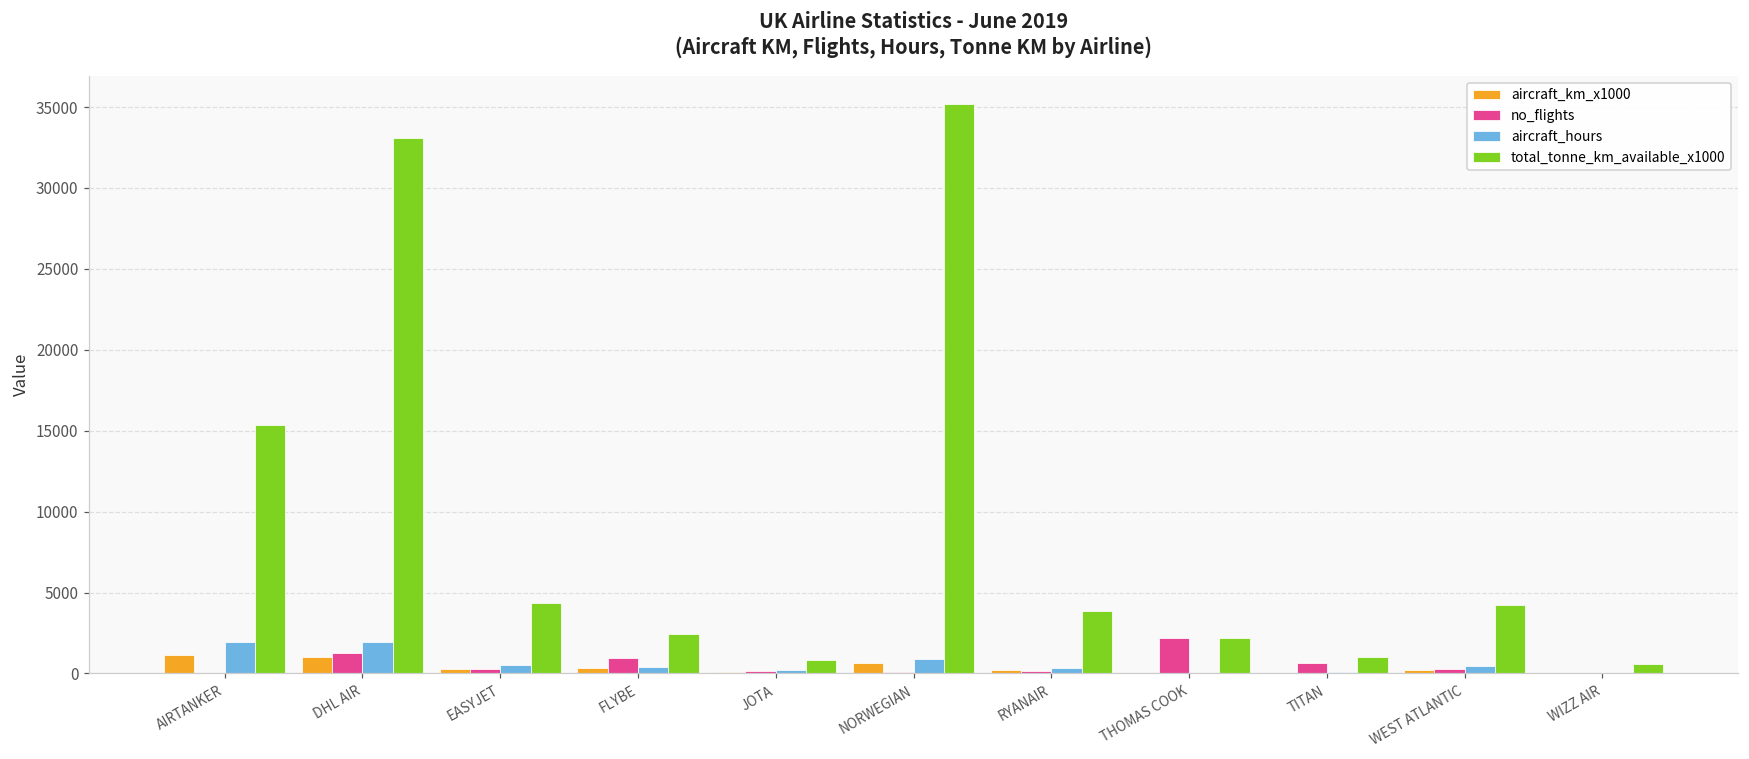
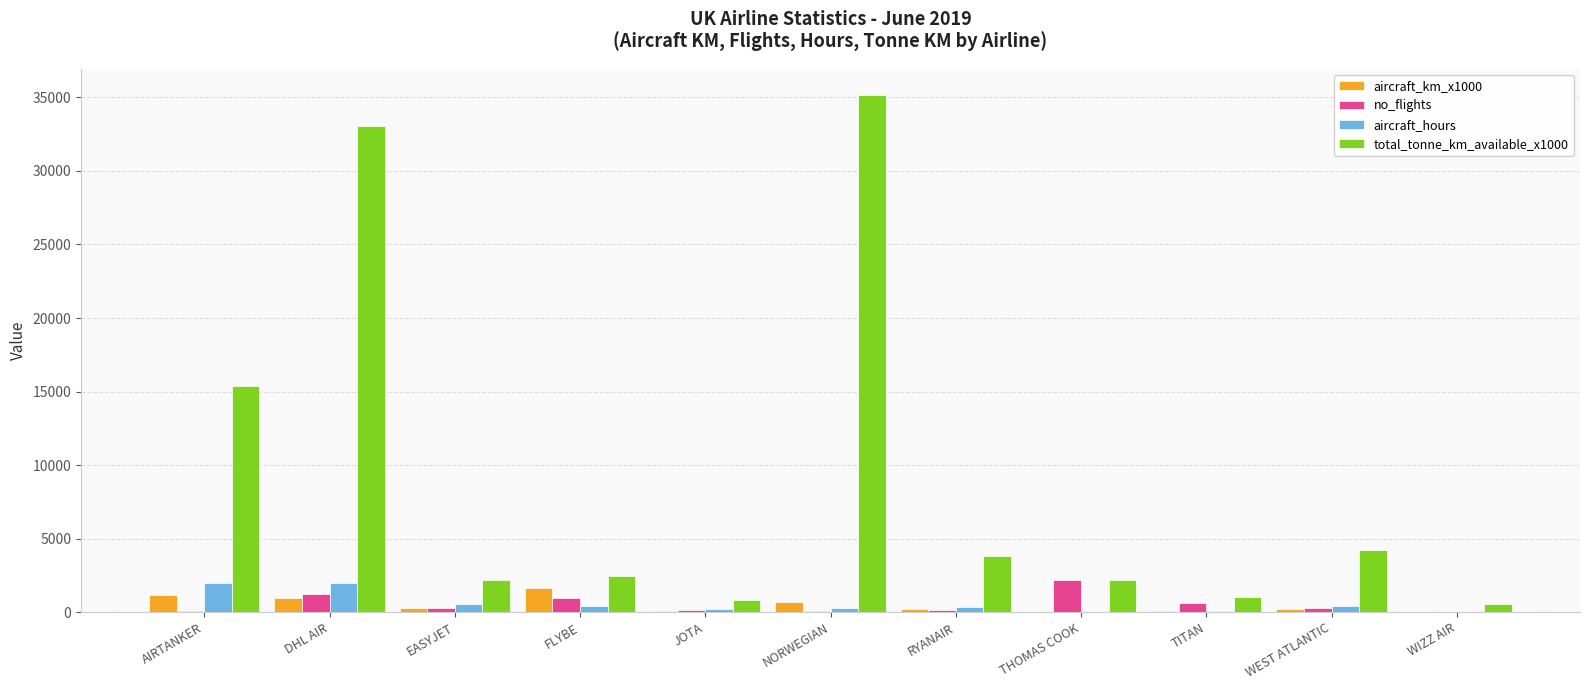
total_tonne_km_available_x1000, EASYJET: 4300 -> 2200
aircraft_km_x1000, FLYBE: 300 -> 1700
aircraft_hours, NORWEGIAN: 900 -> 300
